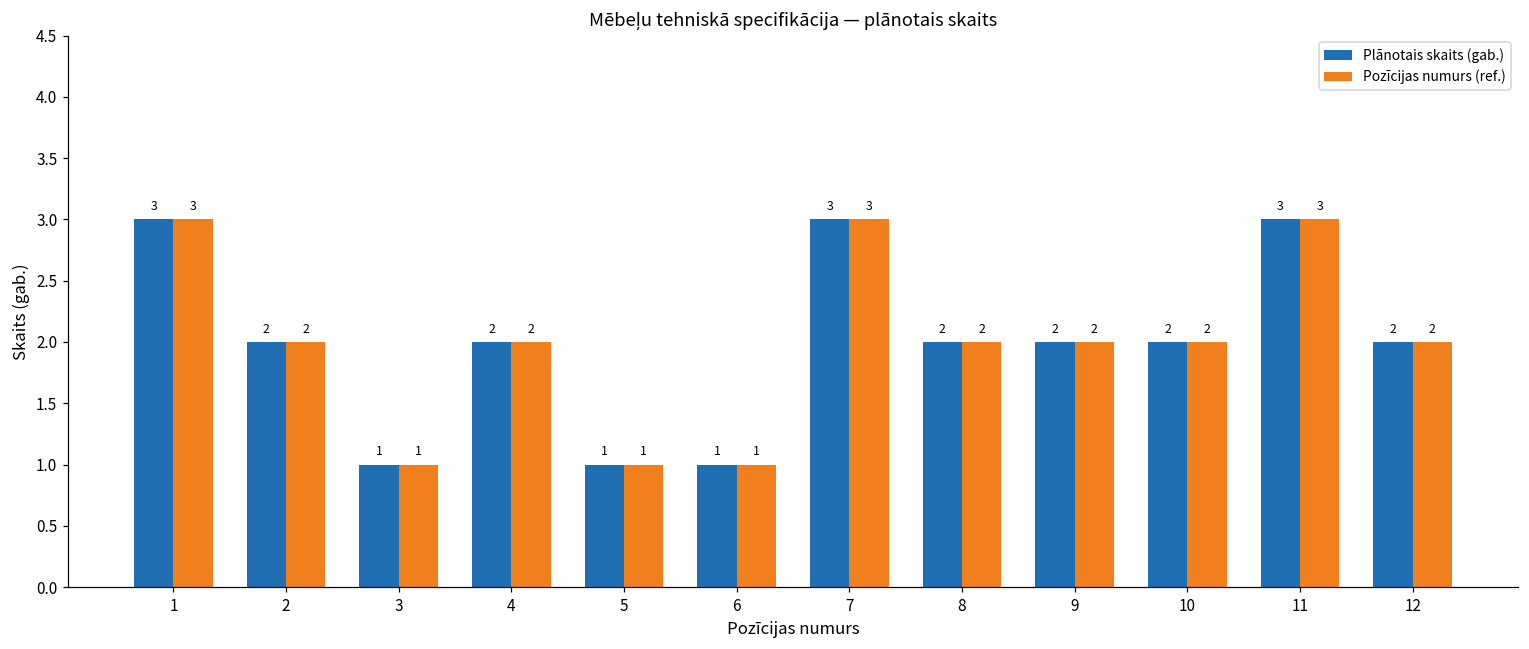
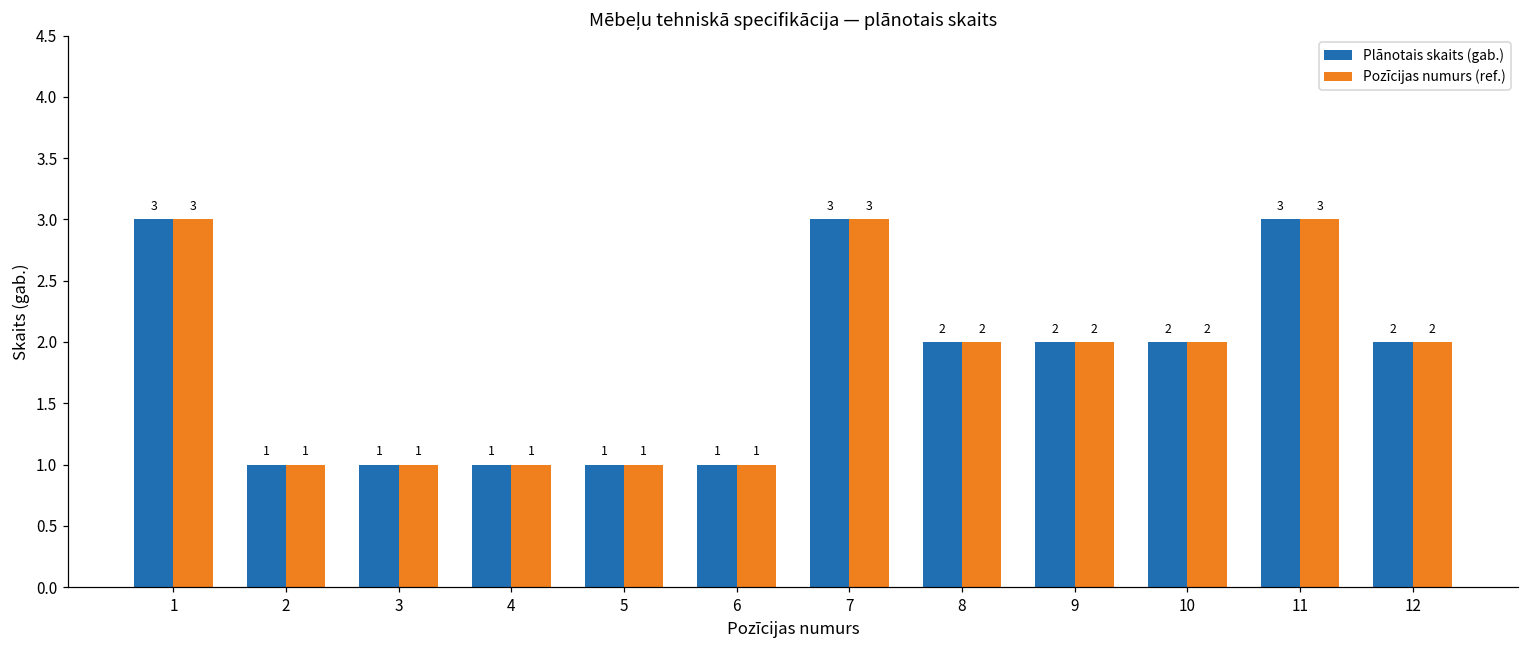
Plānotais skaits (gab.), 2: 2 -> 1
Pozīcijas numurs (ref.), 2: 2 -> 1
Plānotais skaits (gab.), 4: 2 -> 1
Pozīcijas numurs (ref.), 4: 2 -> 1
